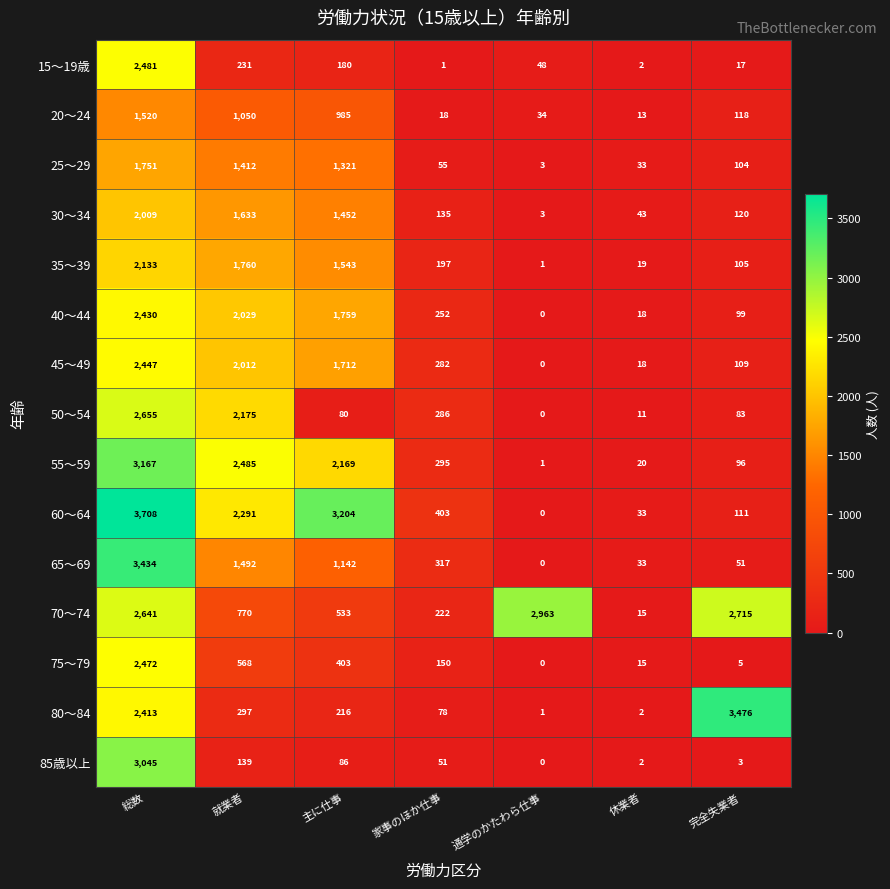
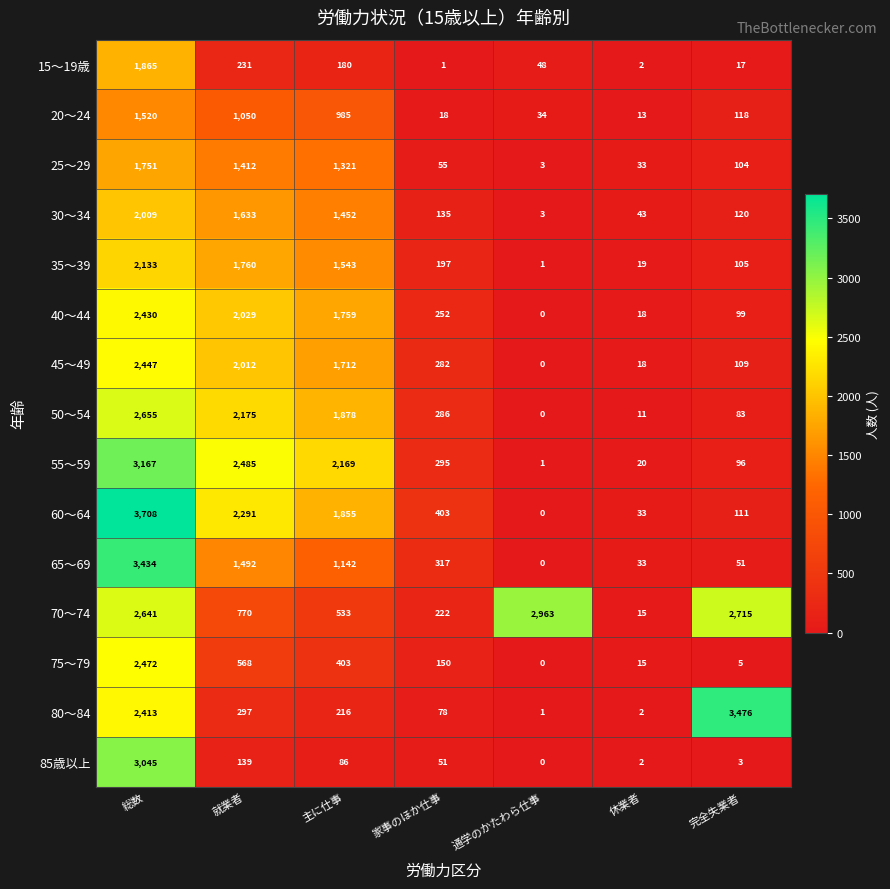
15～19歳, 総数: 2,481 -> 1,865
50～54, 主に仕事: 80 -> 1,878
60～64, 主に仕事: 3,204 -> 1,855
